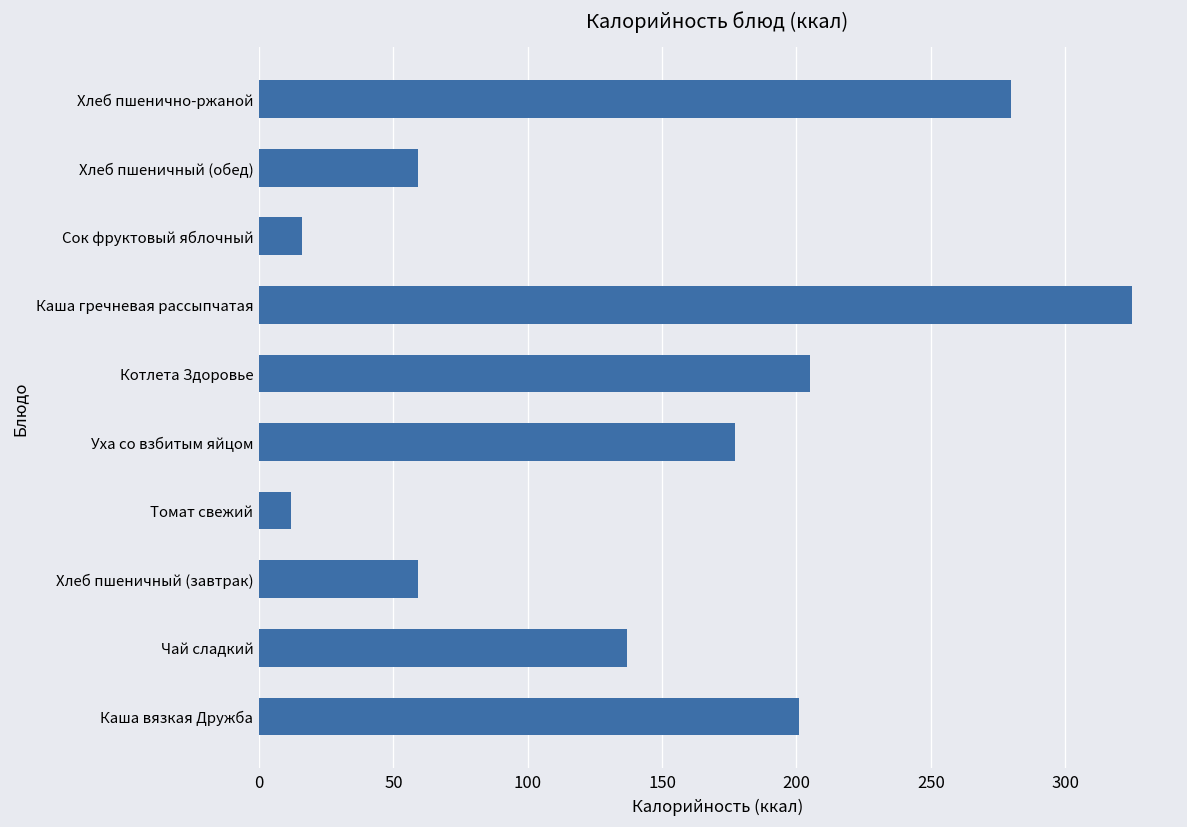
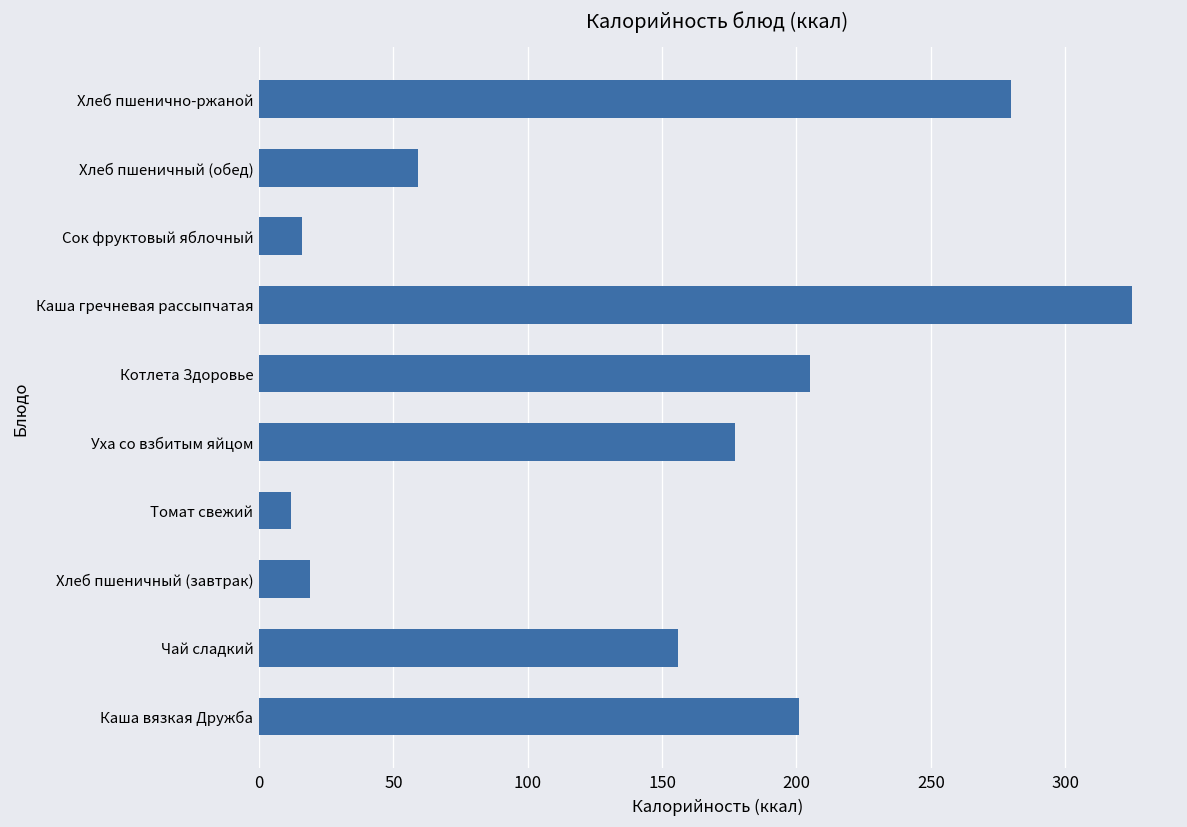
Хлеб пшеничный (завтрак): 59 -> 19
Чай сладкий: 137 -> 156
